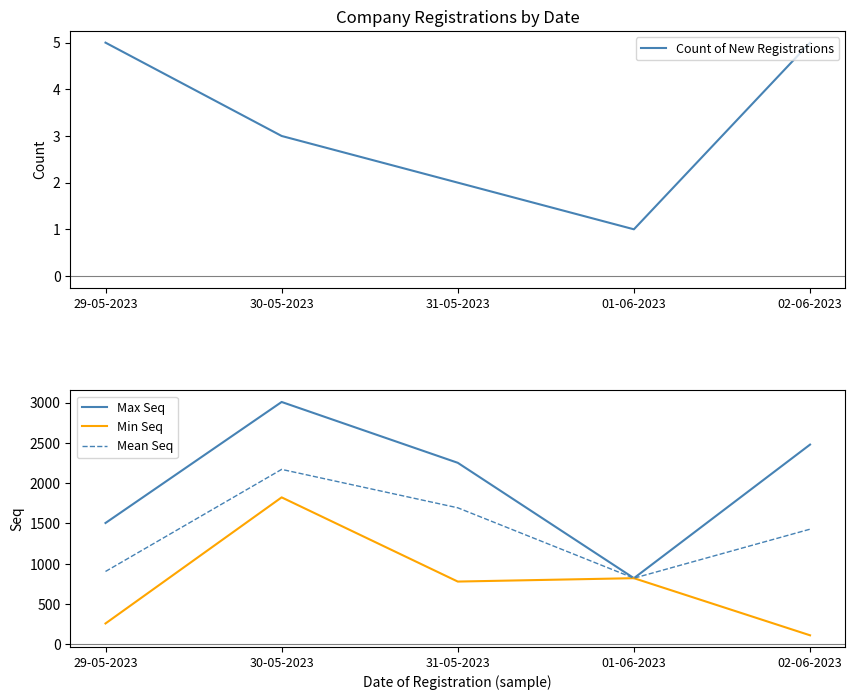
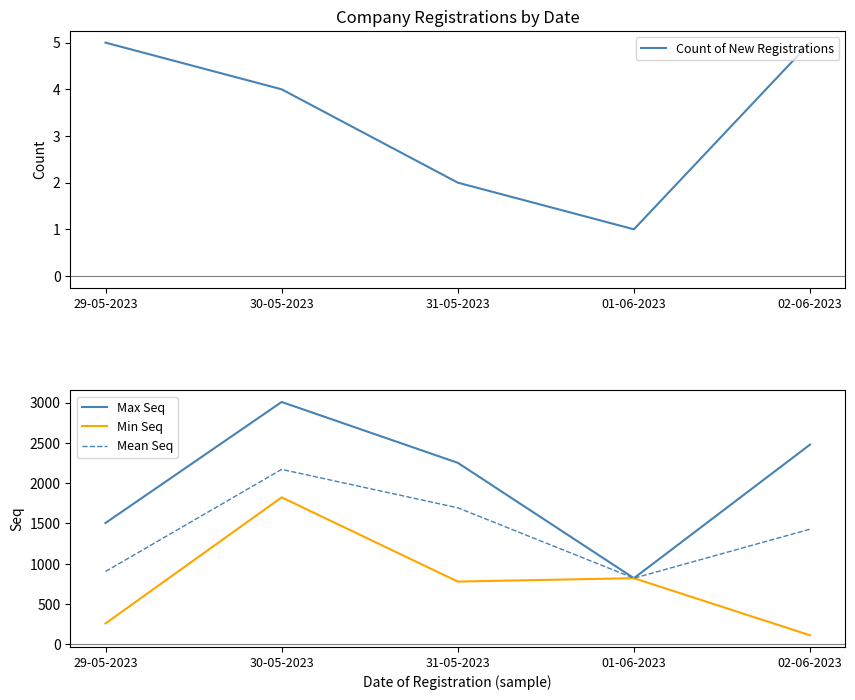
Company Registrations by Date, 30-05-2023: 3 -> 4
